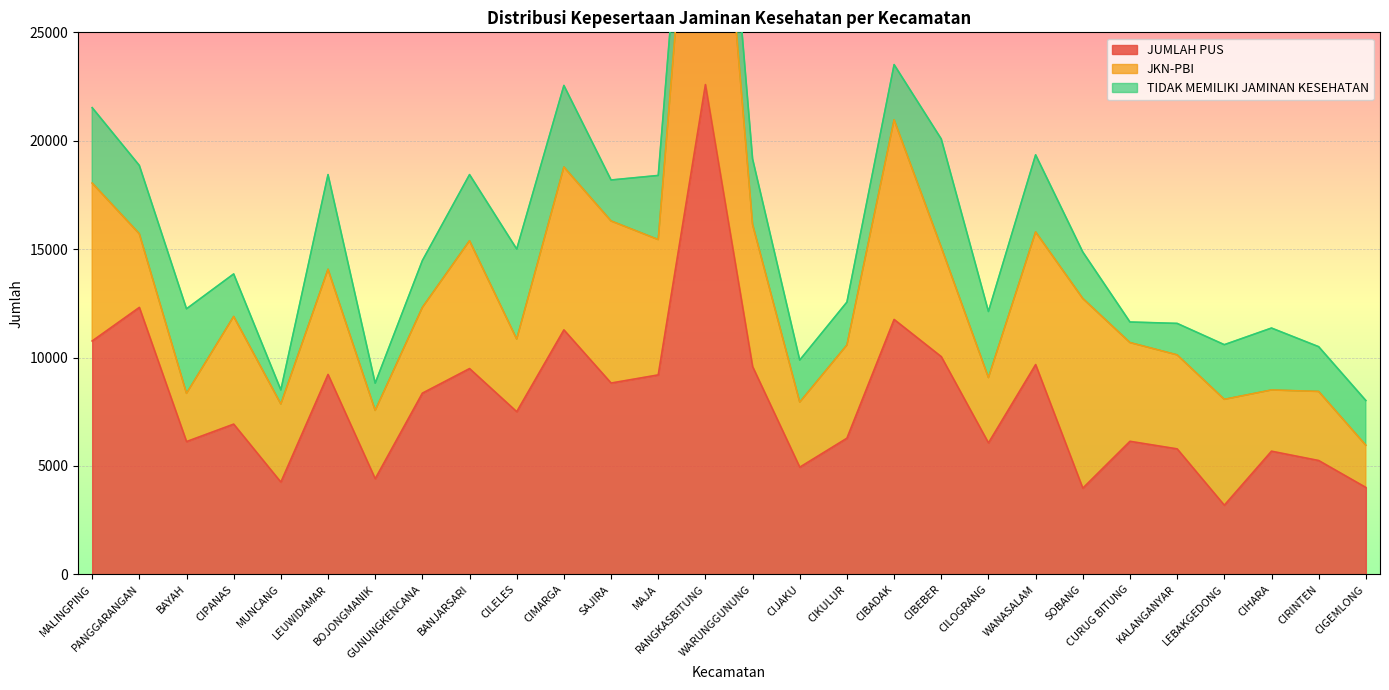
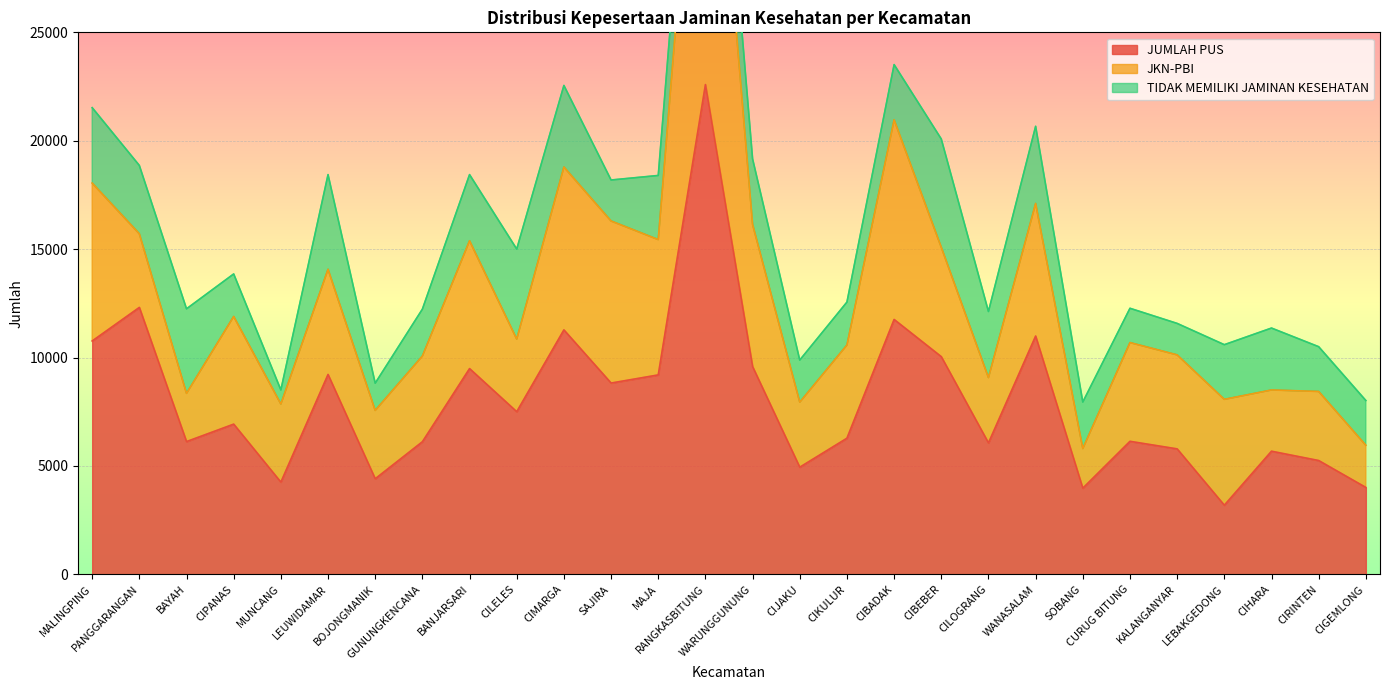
JUMLAH PUS, GUNUNGKENCANA: 8400 -> 6100
JUMLAH PUS, WANASALAM: 9700 -> 11000
JKN-PBI, SOBANG: 8800 -> 1800
TIDAK MEMILIKI JAMINAN KESEHATAN, CURUG BITUNG: 900 -> 1600
